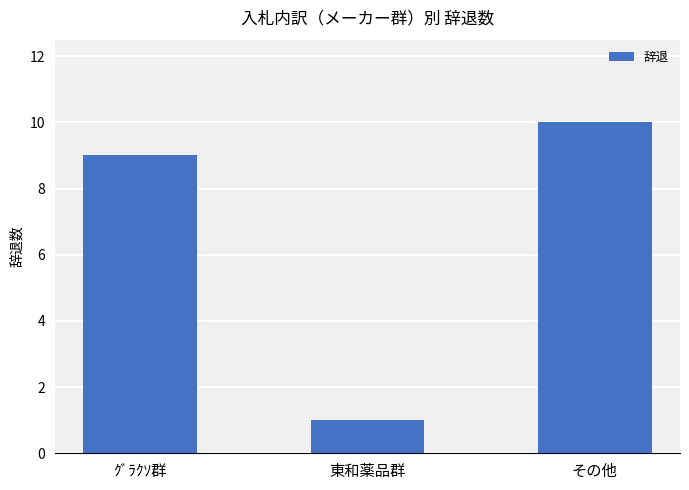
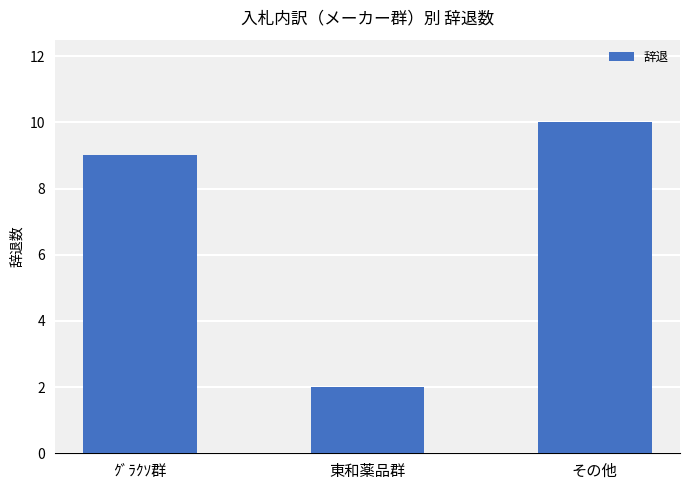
東和薬品群: 1 -> 2
